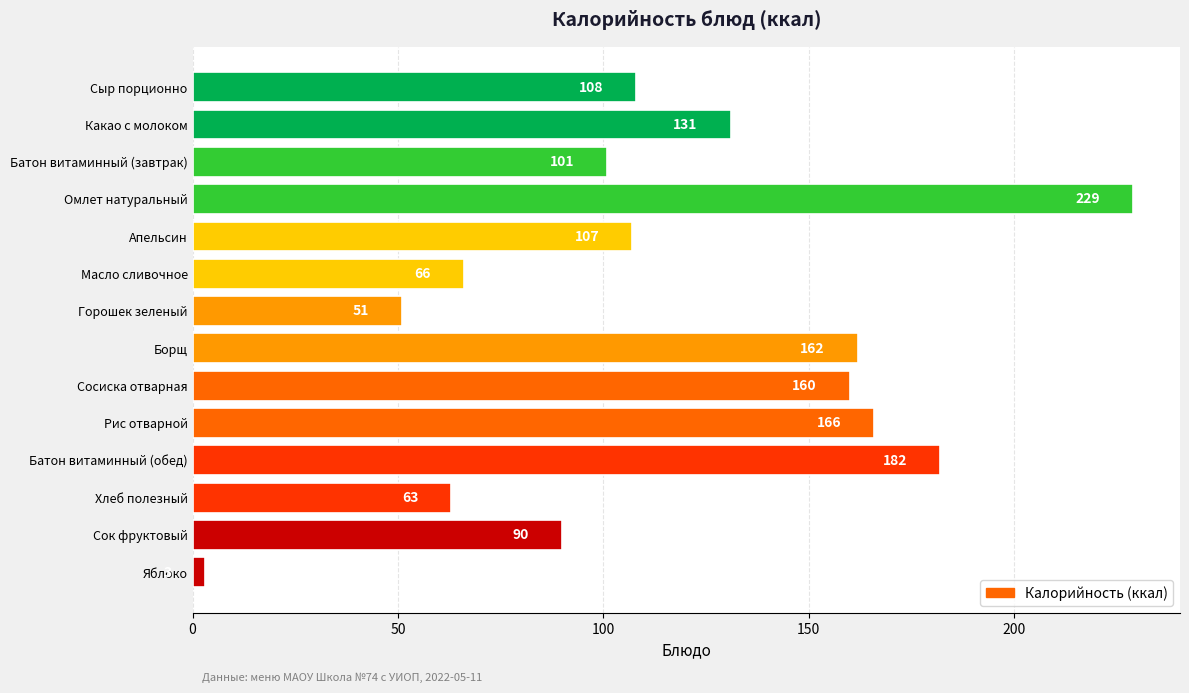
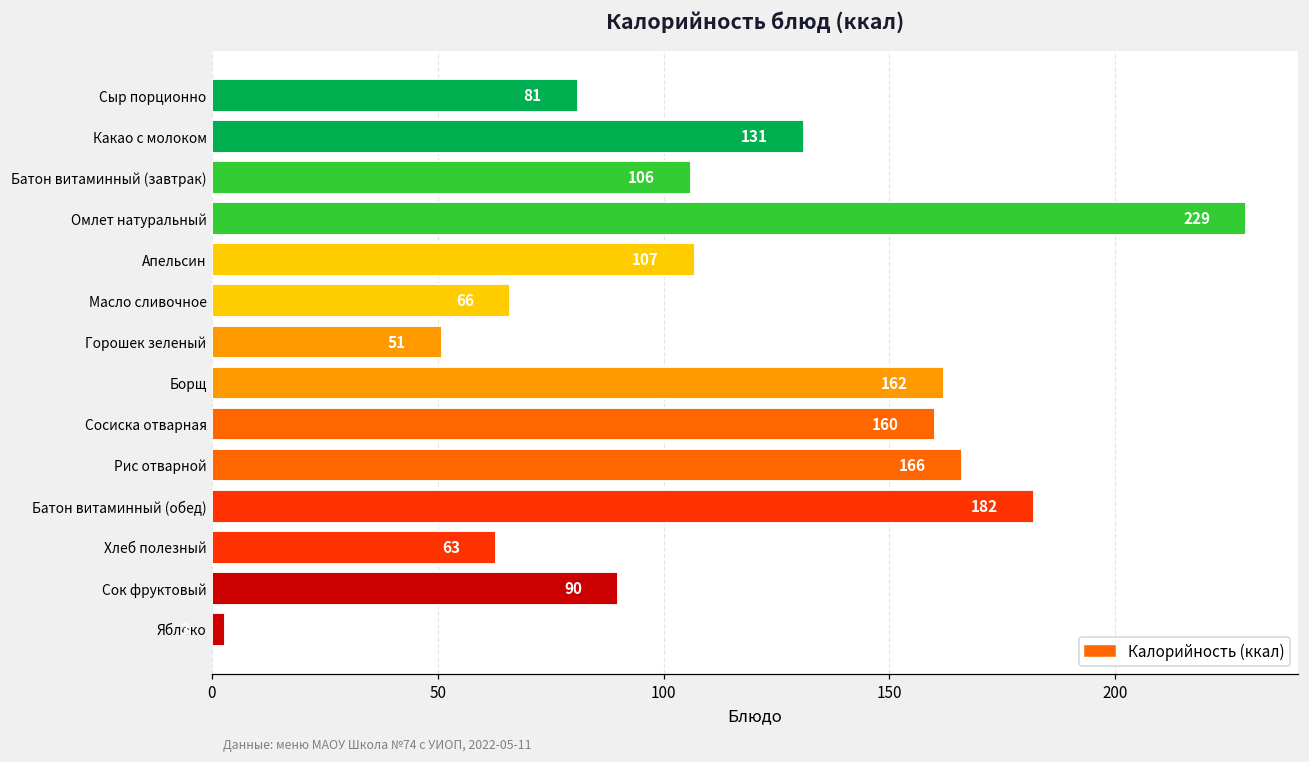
Сыр порционно: 108 -> 81
Батон витаминный (завтрак): 101 -> 106
